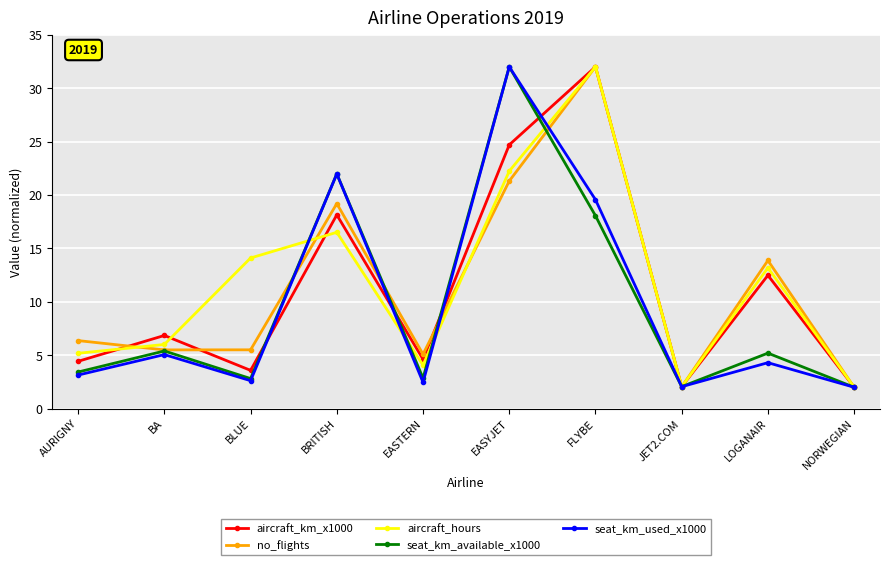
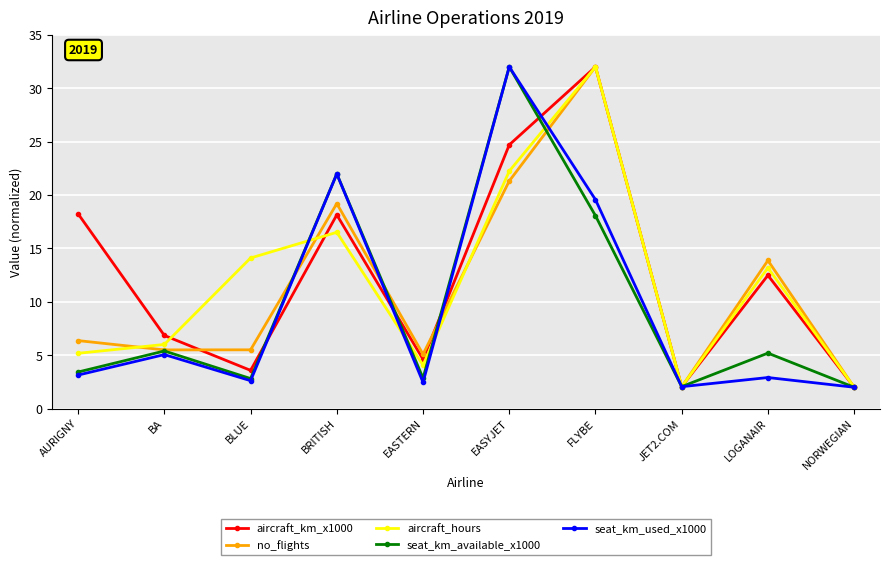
aircraft_km_x1000, AURIGNY: 4.4 -> 18.2
seat_km_used_x1000, LOGANAIR: 4.3 -> 2.9
